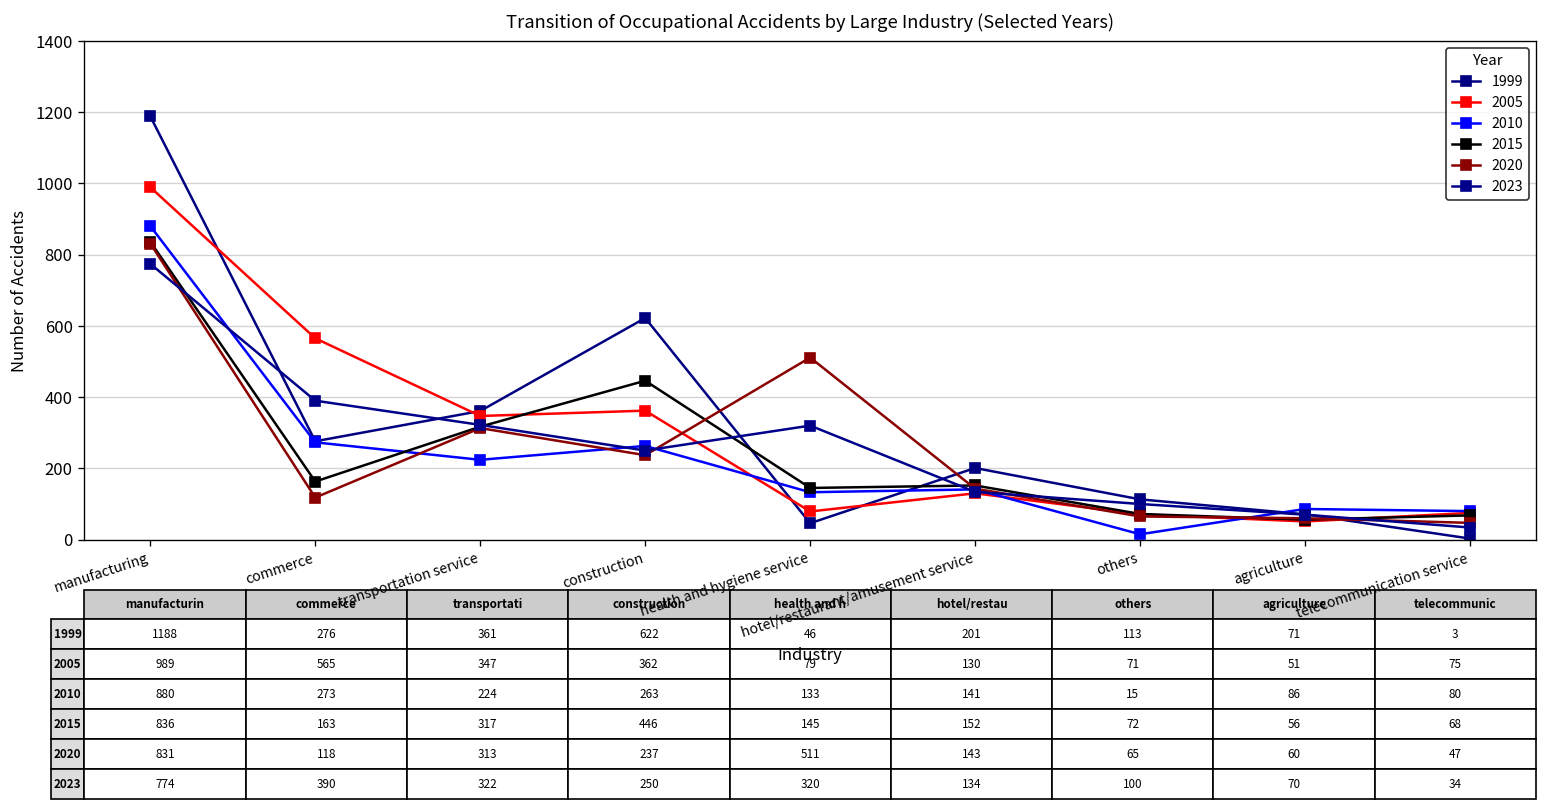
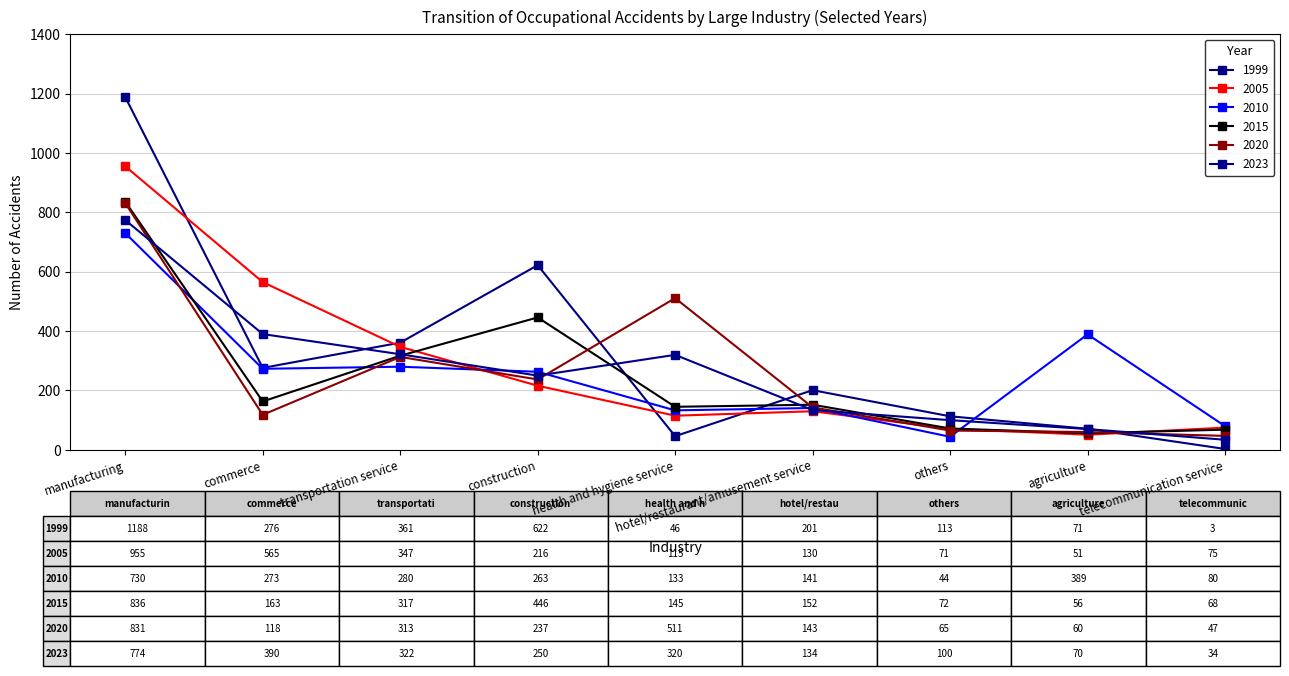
2005, manufacturing: 989 -> 955
2010, manufacturing: 880 -> 730
2010, transportation service: 224 -> 280
2005, construction: 362 -> 216
2005, health and hygiene service: 79 -> 115
2010, others: 15 -> 44
2010, agriculture: 86 -> 389
